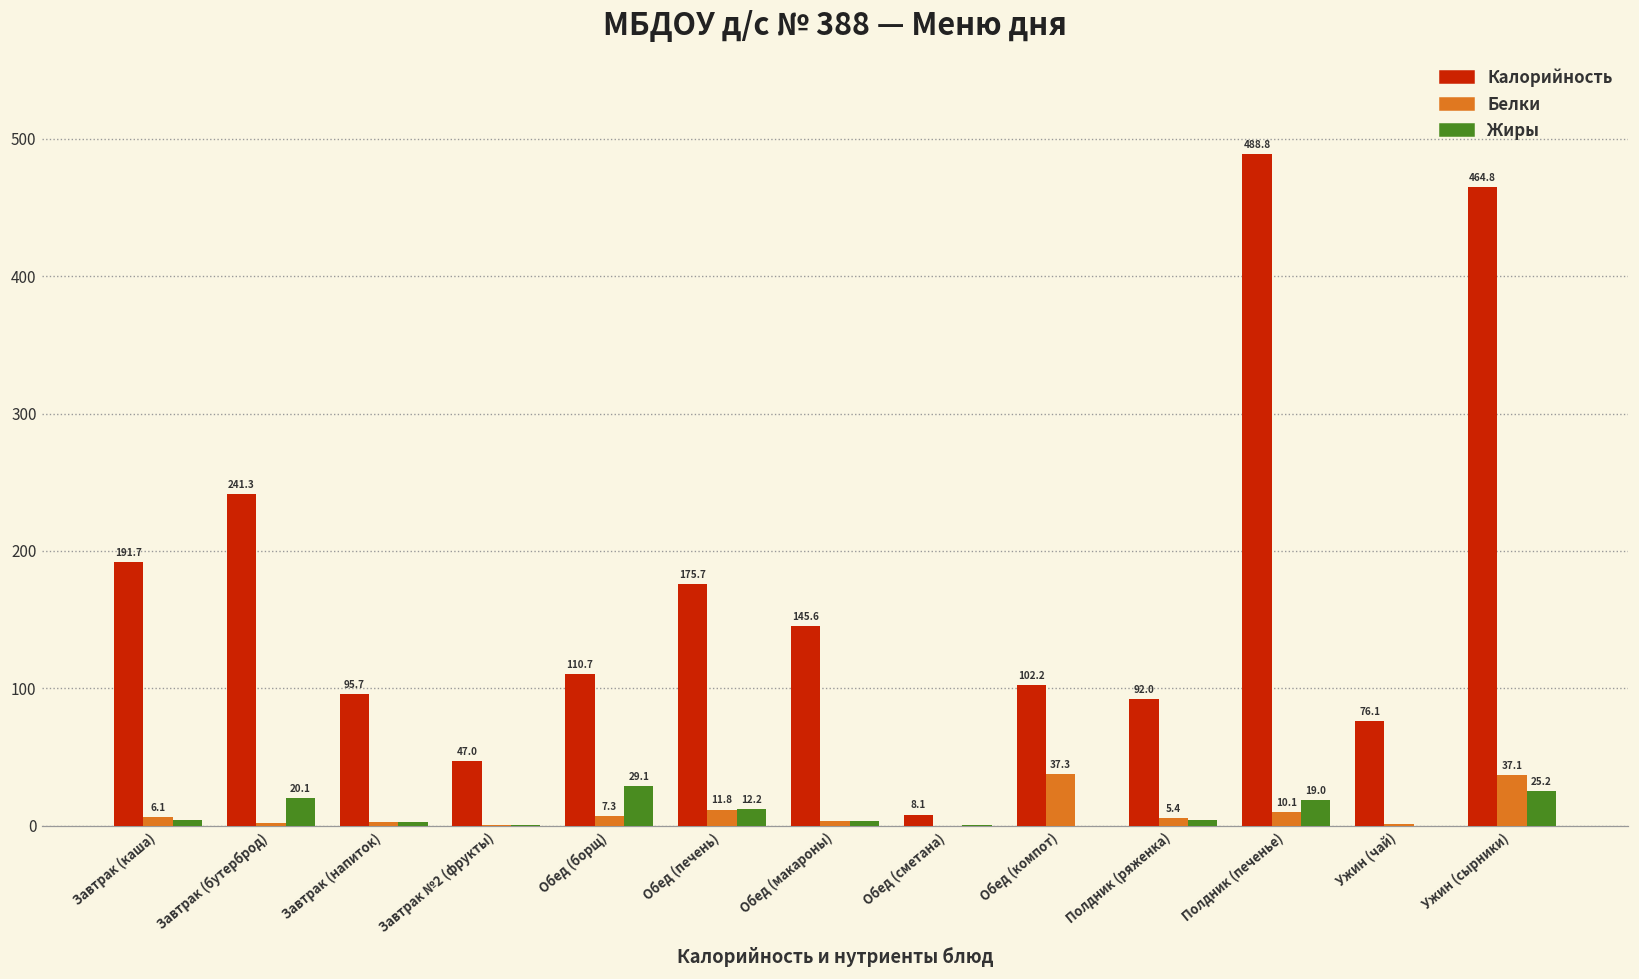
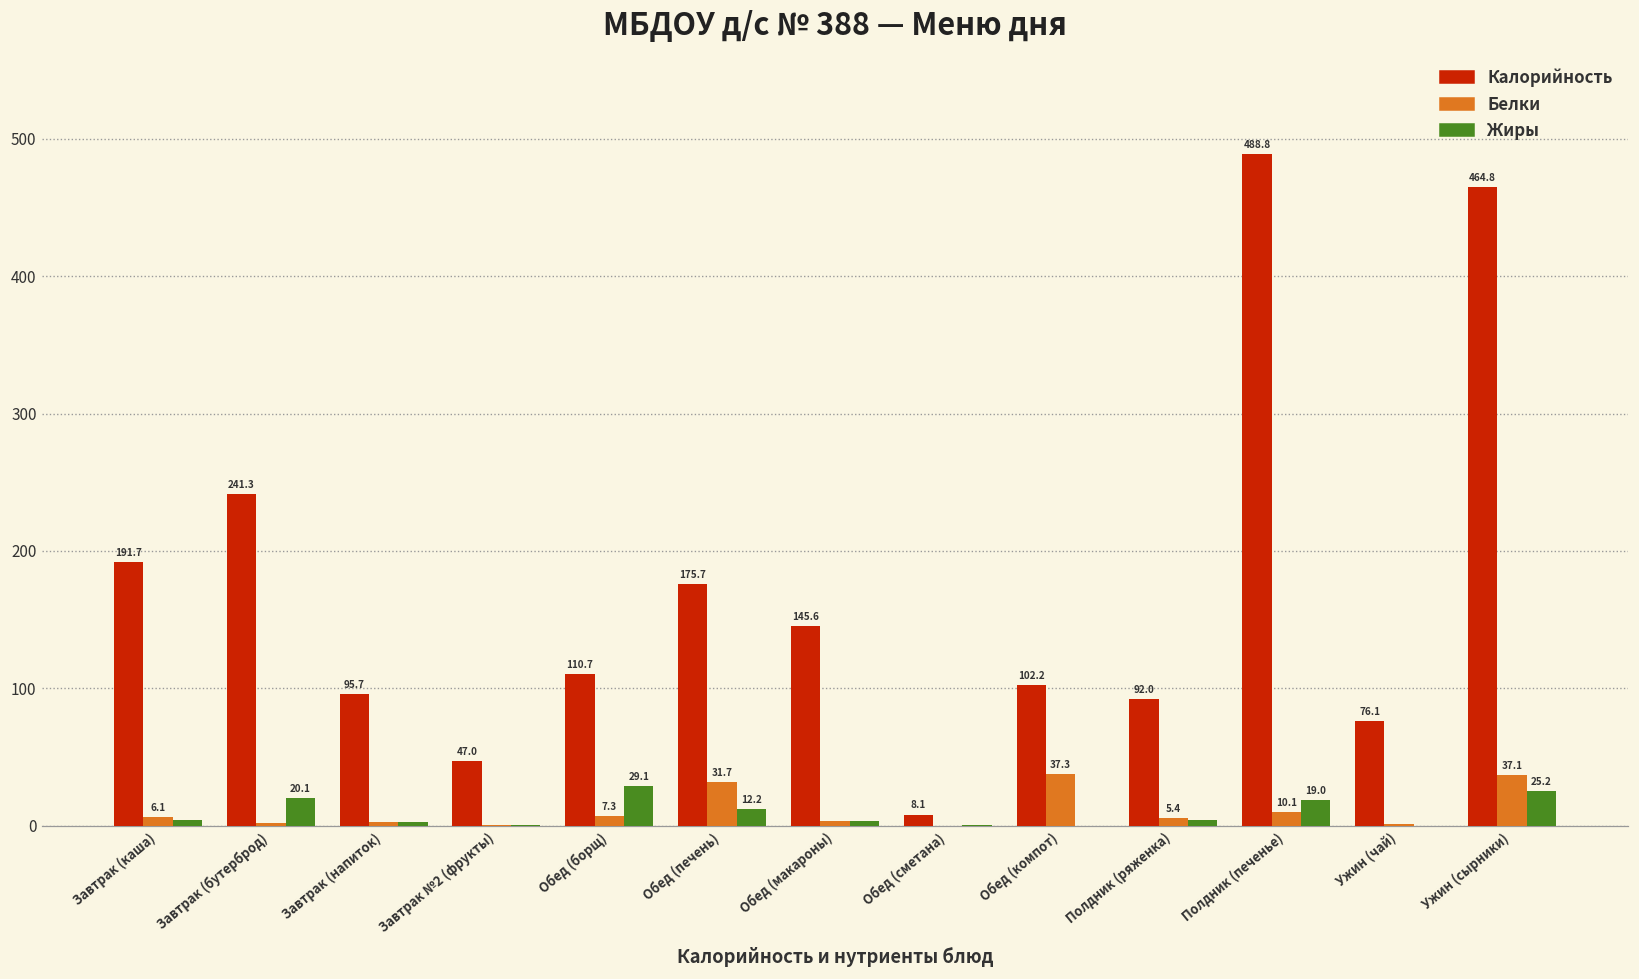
Белки, Обед (печень): 11.8 -> 31.7
